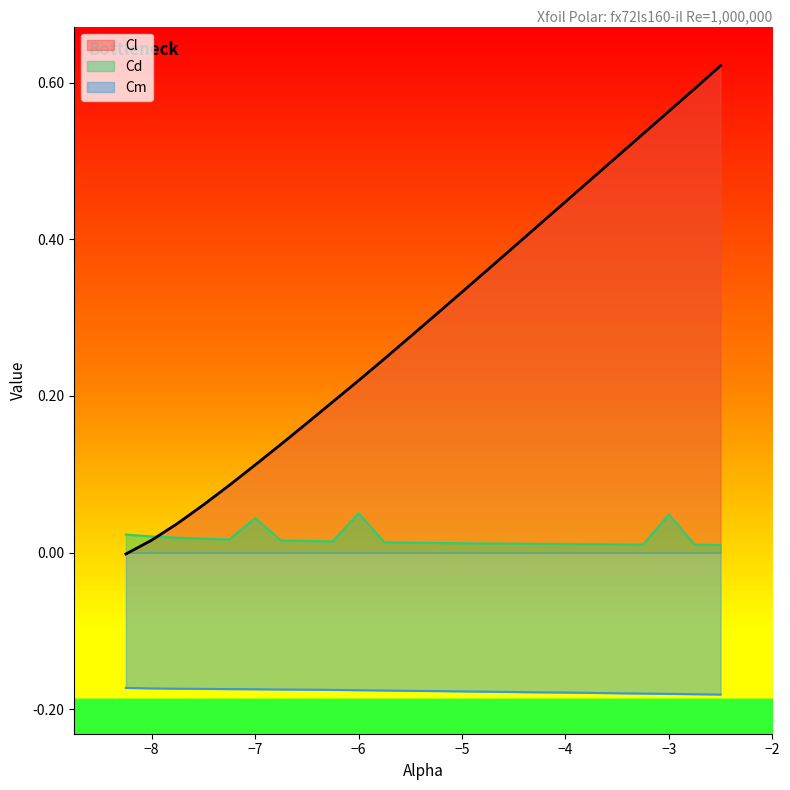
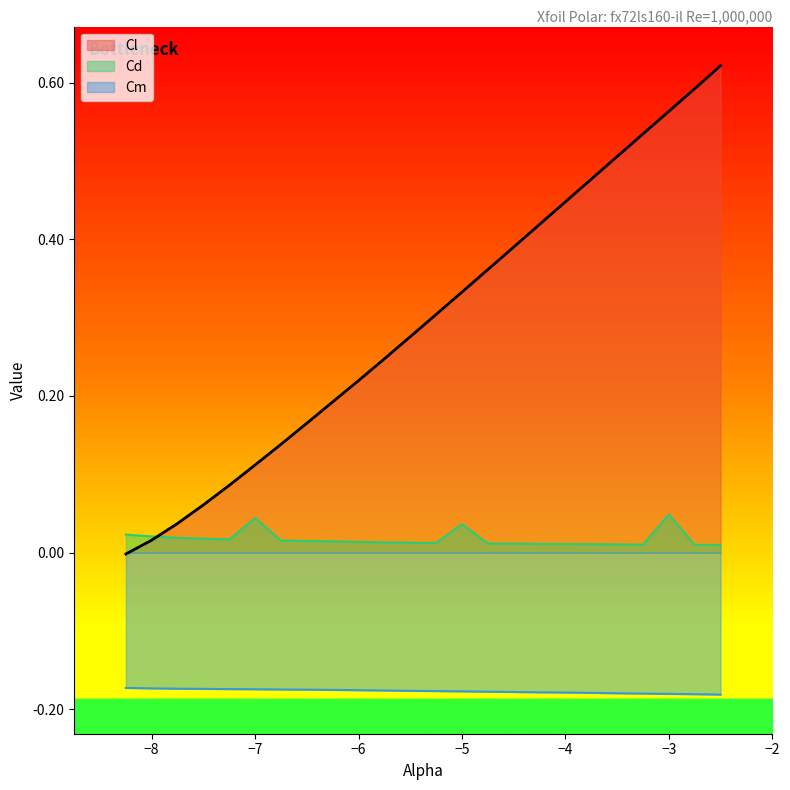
Cd, −6: 0.05 -> 0.01
Cd, −5: 0.01 -> 0.04
